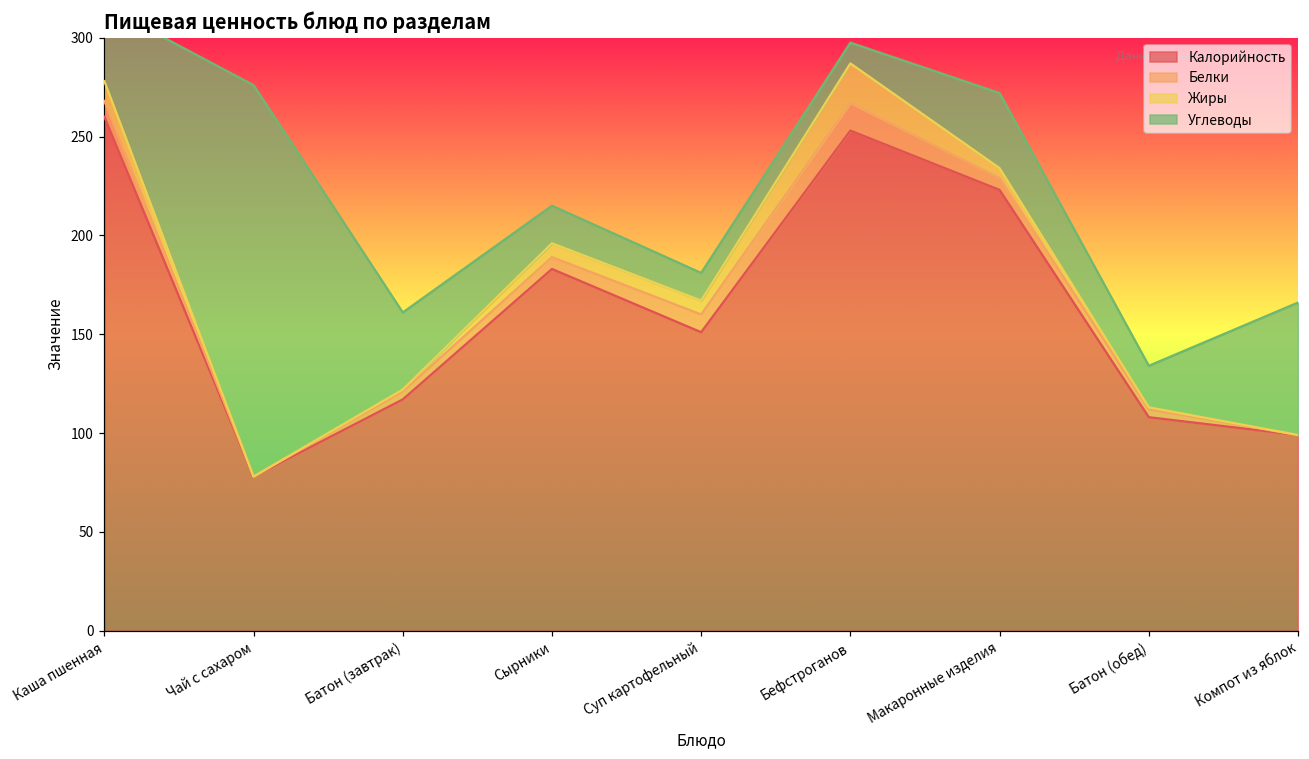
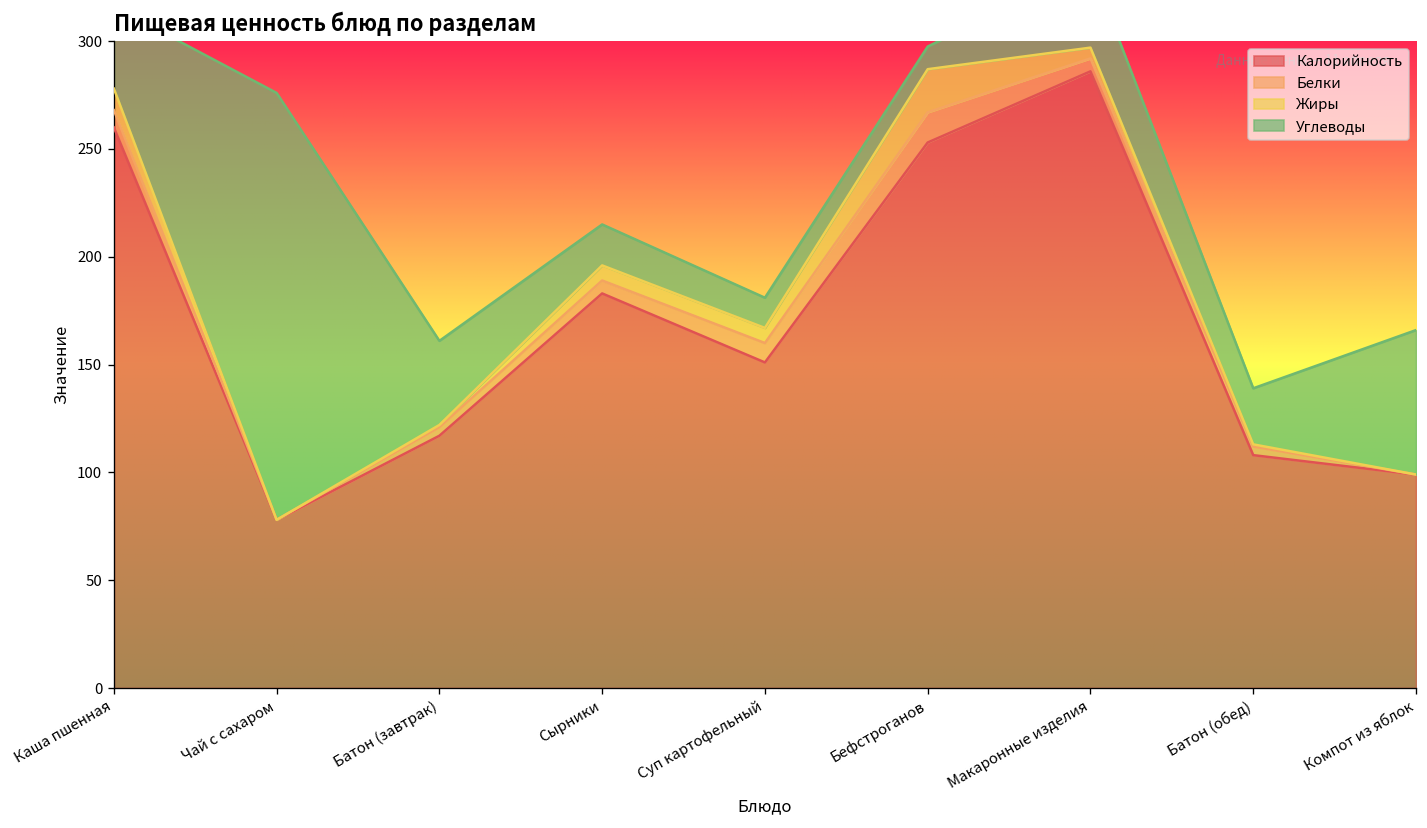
Калорийность, Макаронные изделия: 223 -> 286
Углеводы, Батон (обед): 21 -> 26
